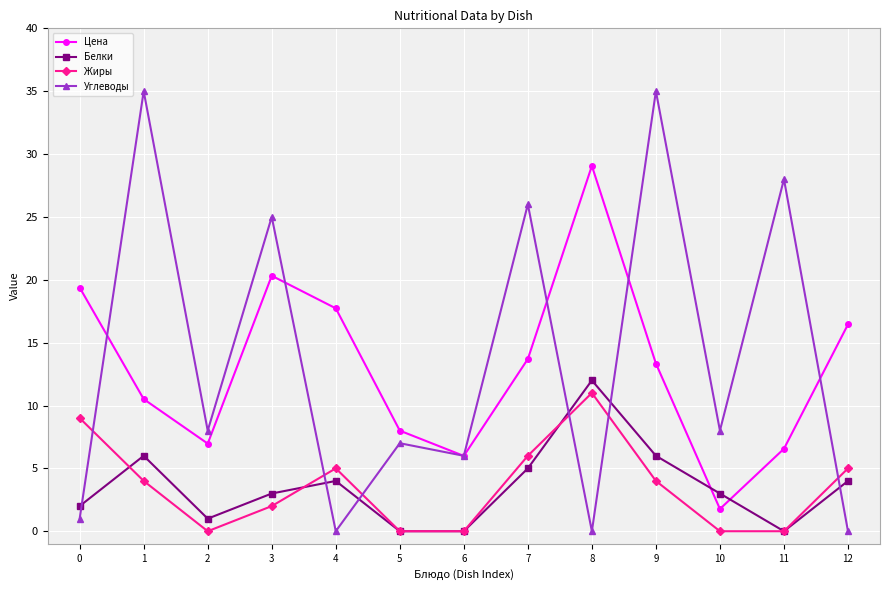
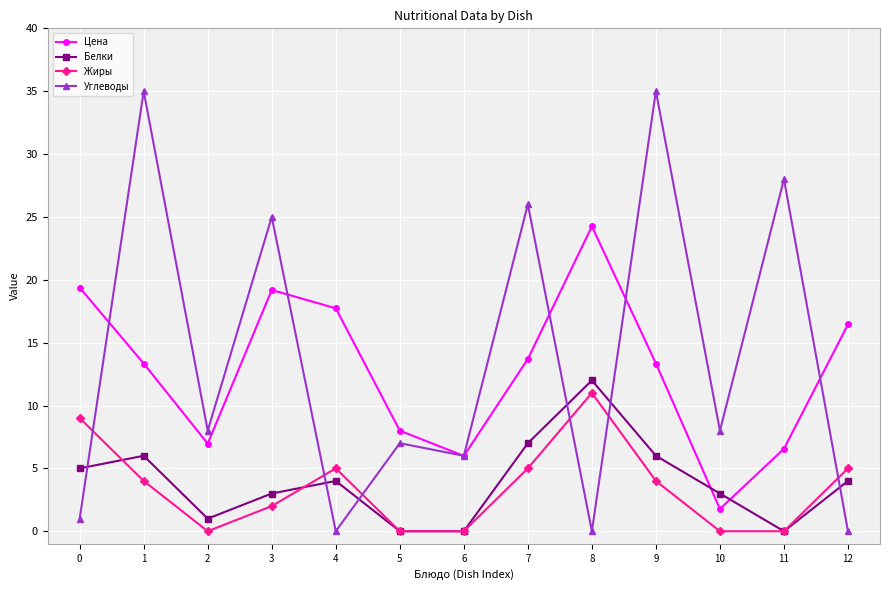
Белки, 0: 2 -> 5
Цена, 1: 10.5 -> 13.3
Цена, 3: 20.3 -> 19.2
Белки, 7: 5 -> 7
Жиры, 7: 6 -> 5
Цена, 8: 29.1 -> 24.3
